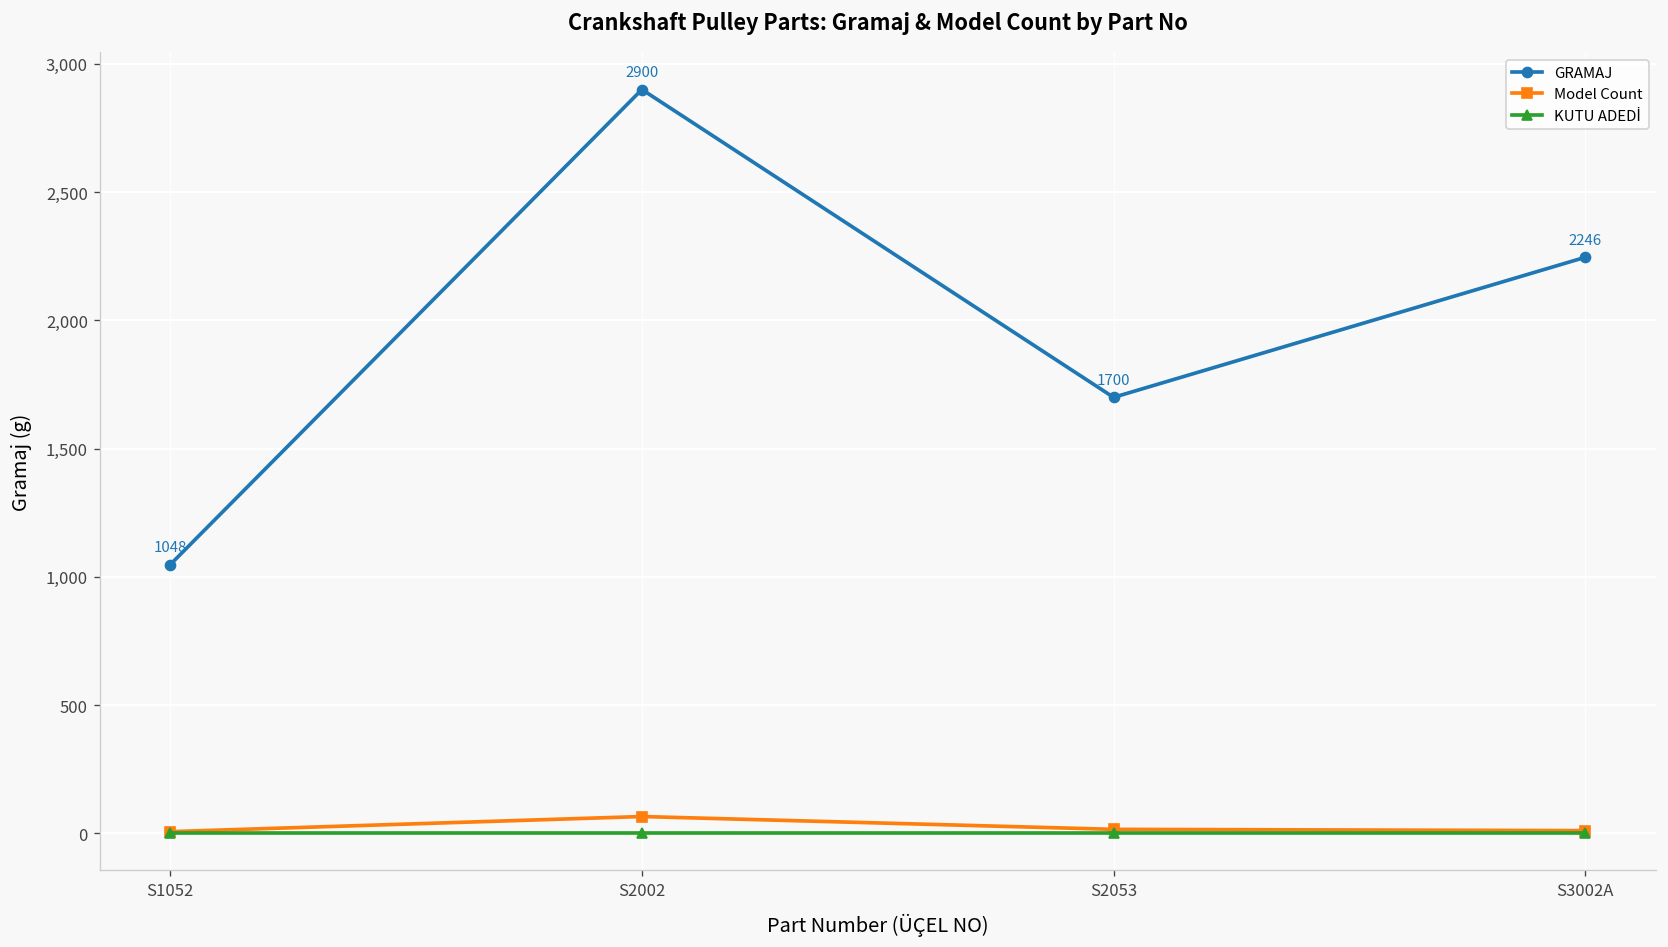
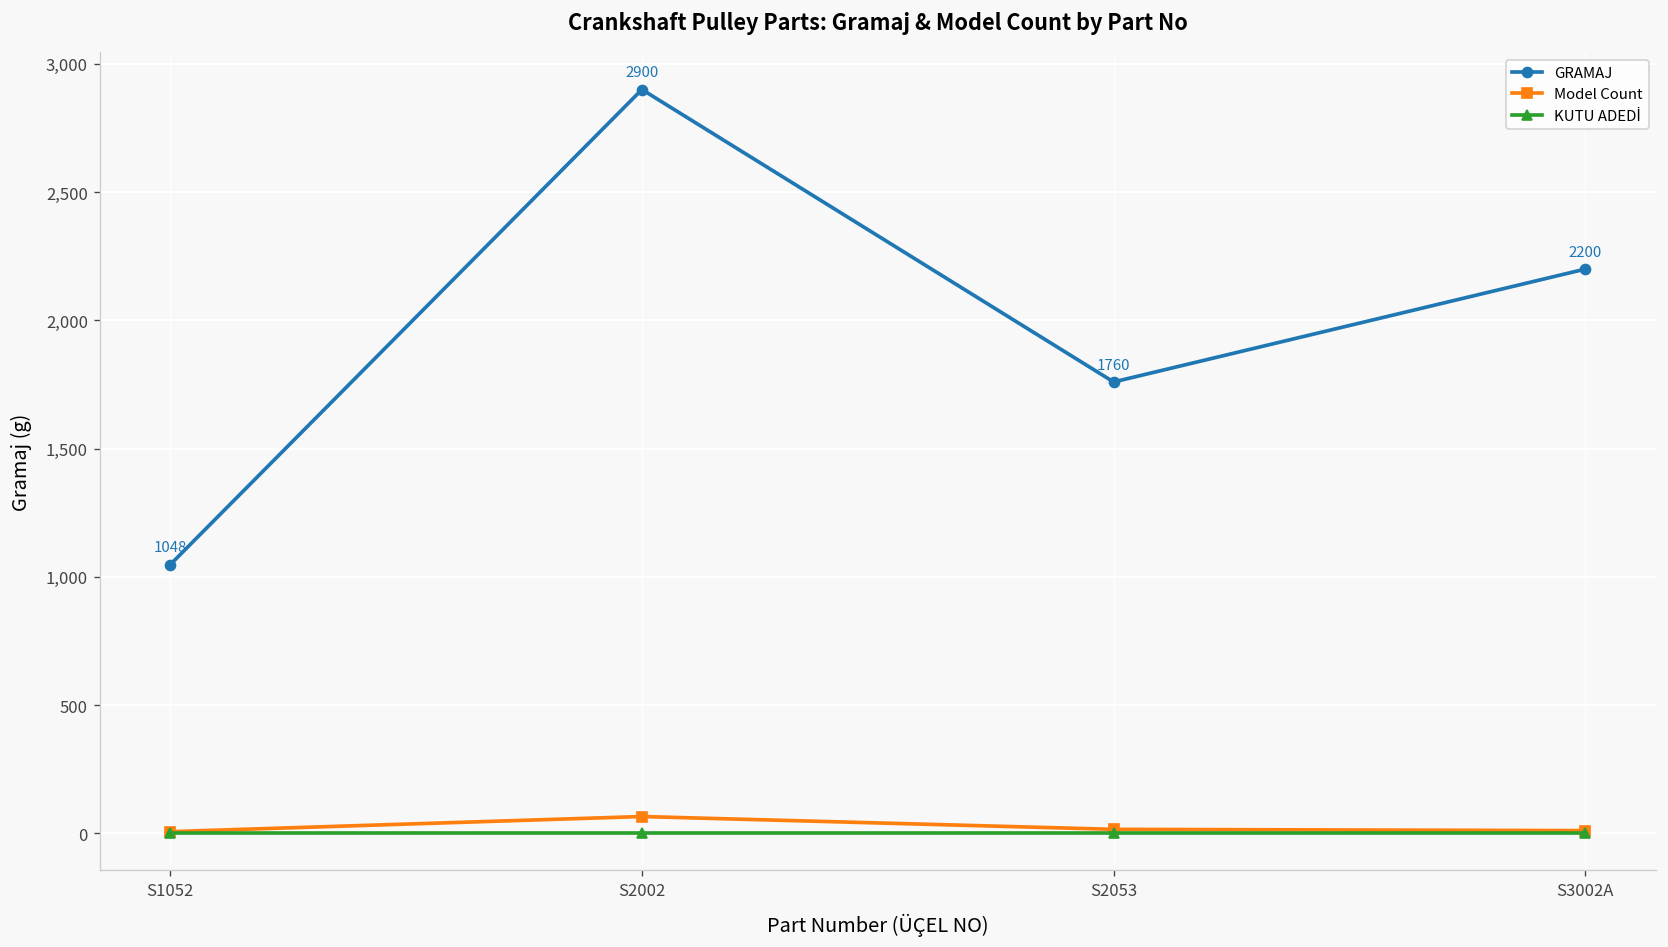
GRAMAJ, S2053: 1700 -> 1760
GRAMAJ, S3002A: 2246 -> 2200
